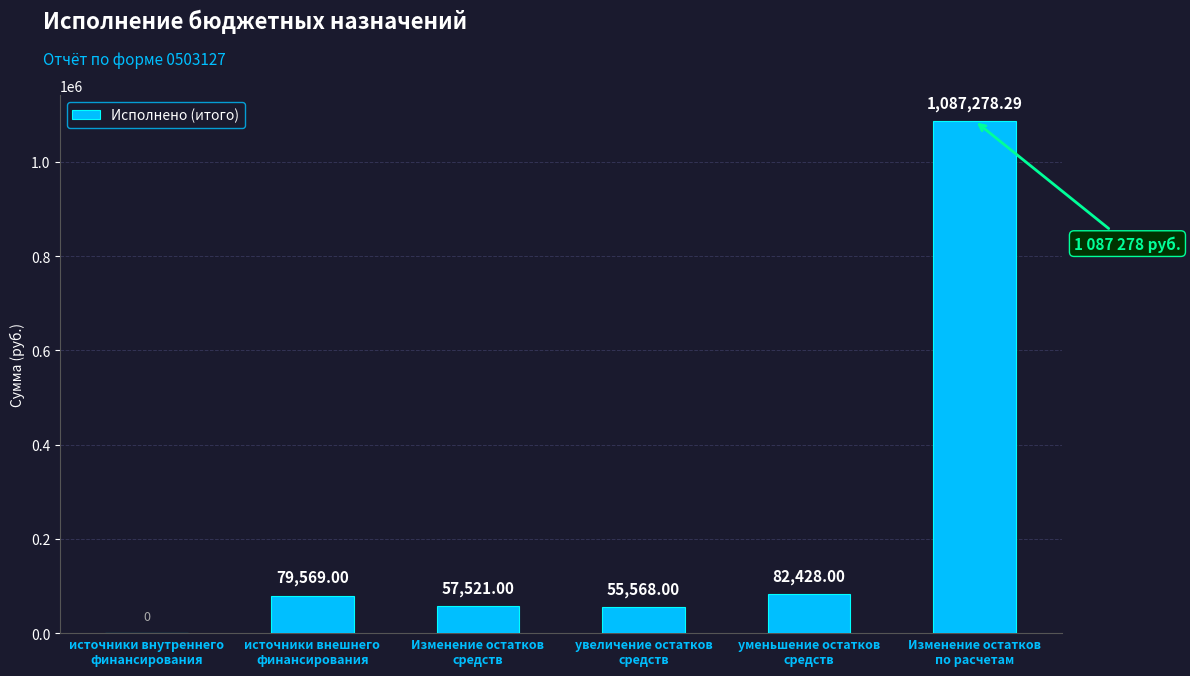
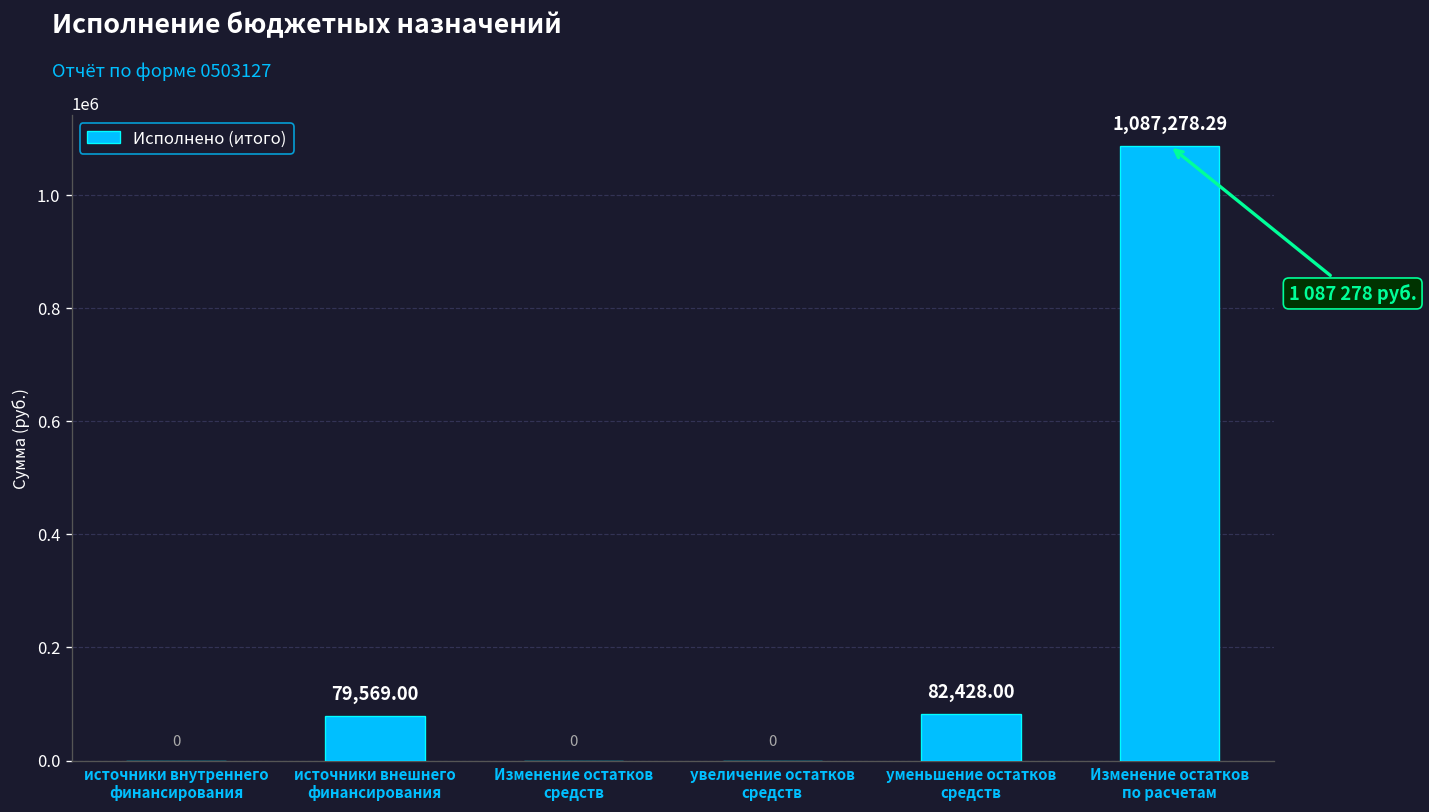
Изменение остатков средств: 57,521.00 -> 0
увеличение остатков средств: 55,568.00 -> 0
